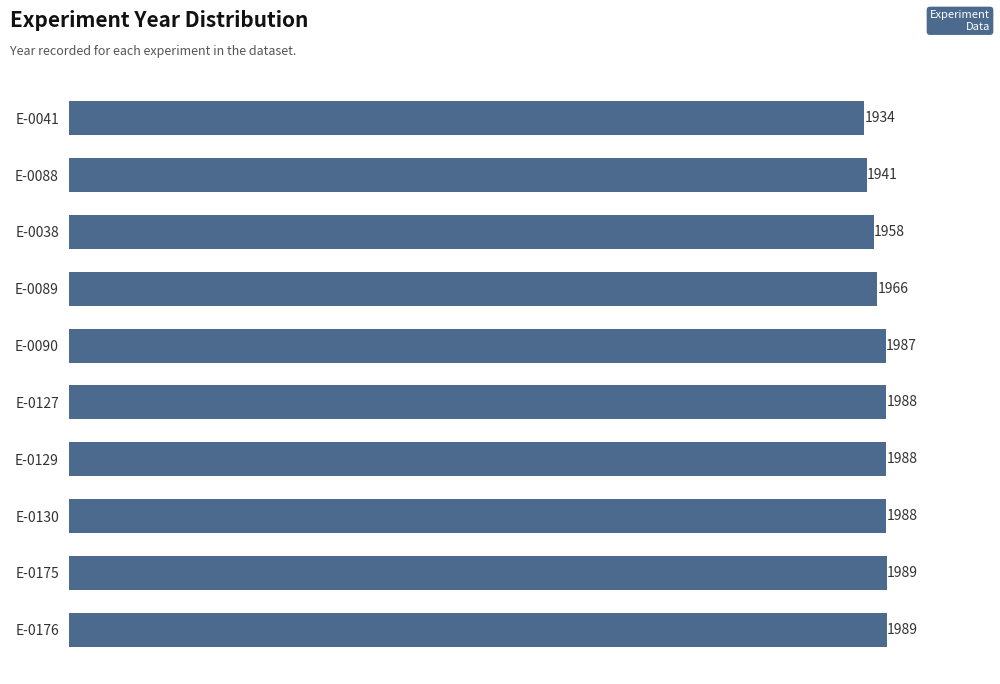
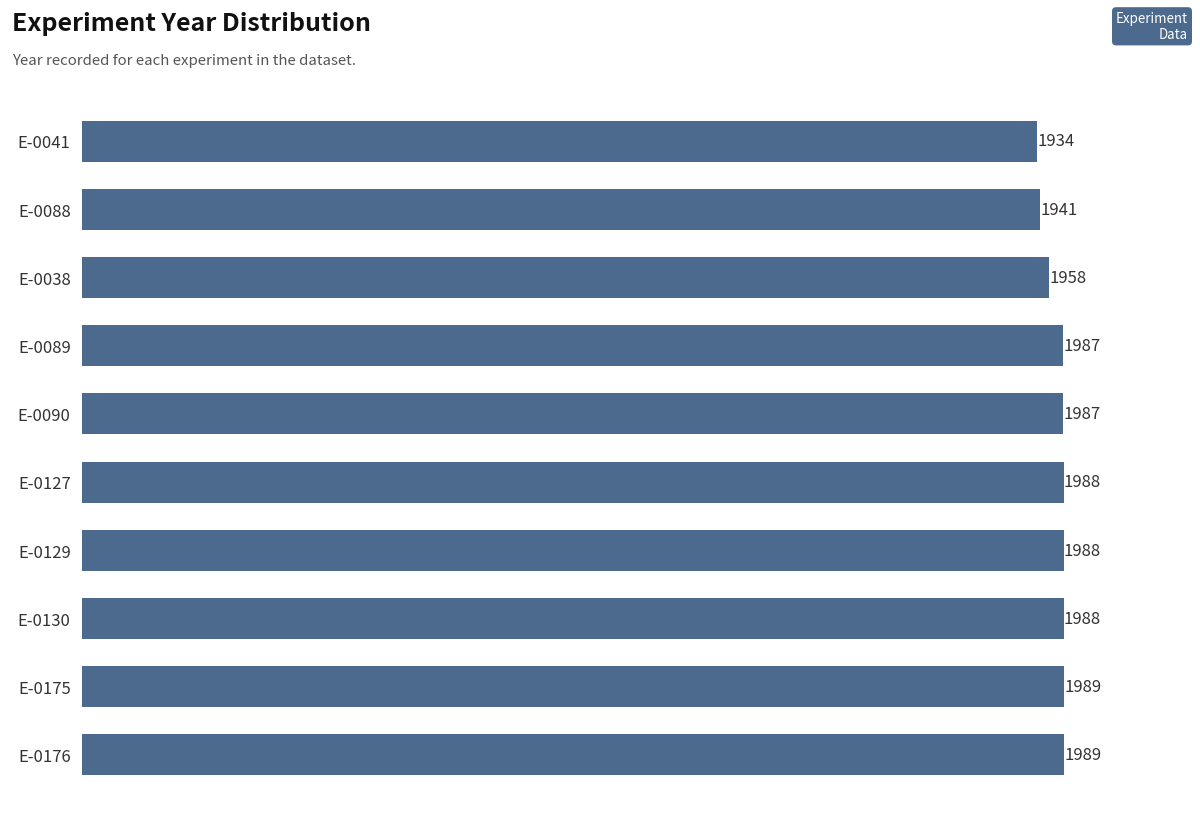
E-0089: 1966 -> 1987
